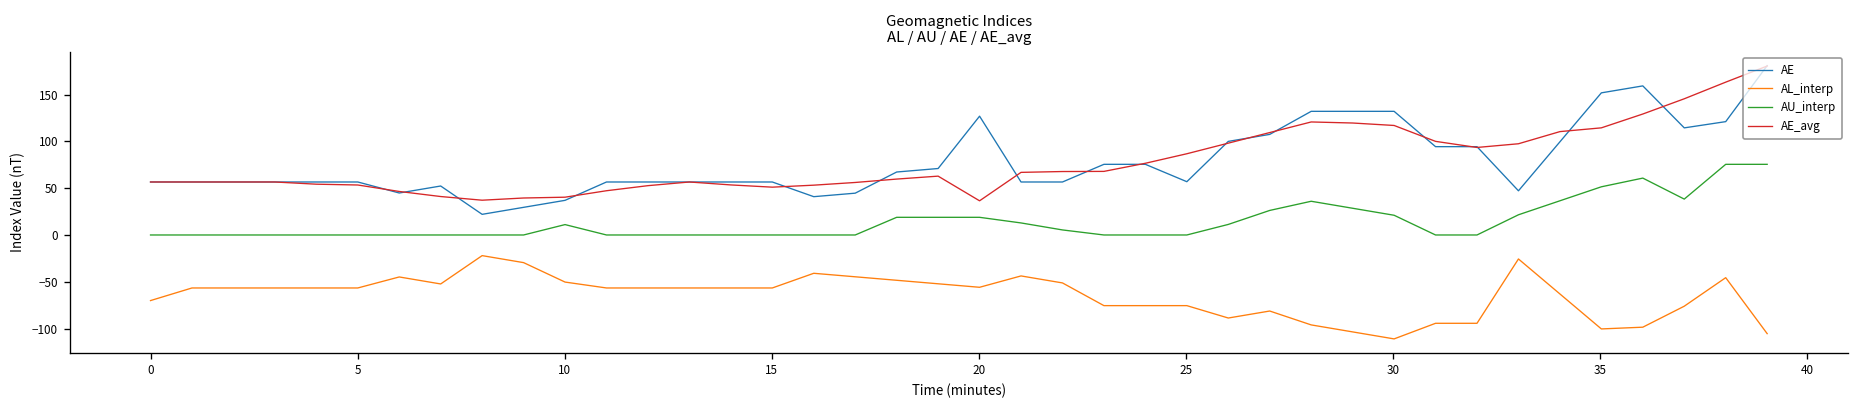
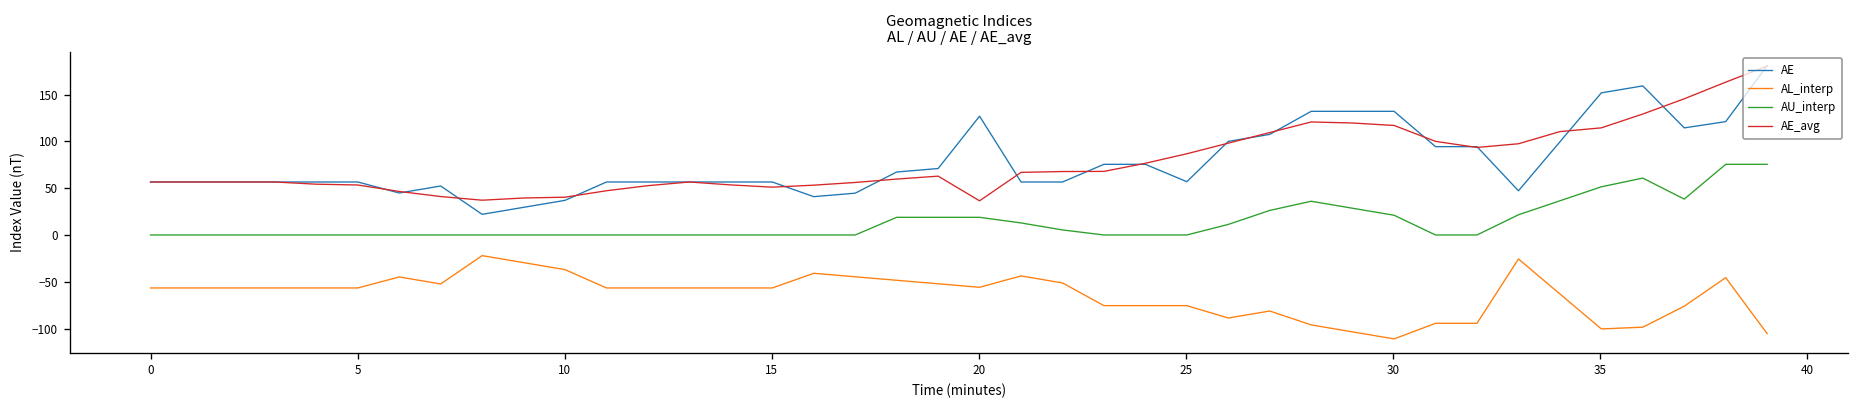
AL_interp, 0: -70 -> -60
AL_interp, 10: -50 -> -40
AU_interp, 10: 10 -> 0
